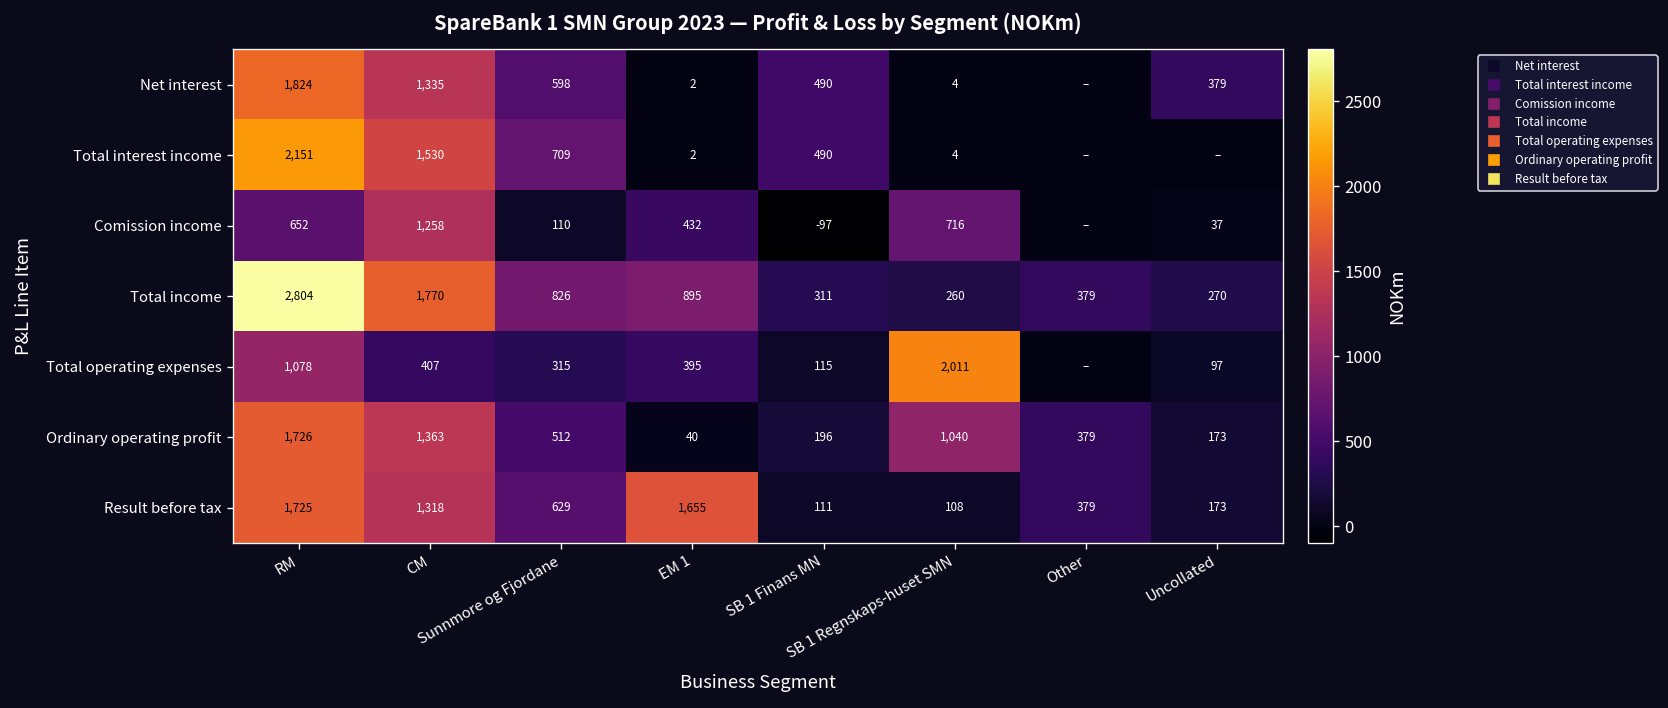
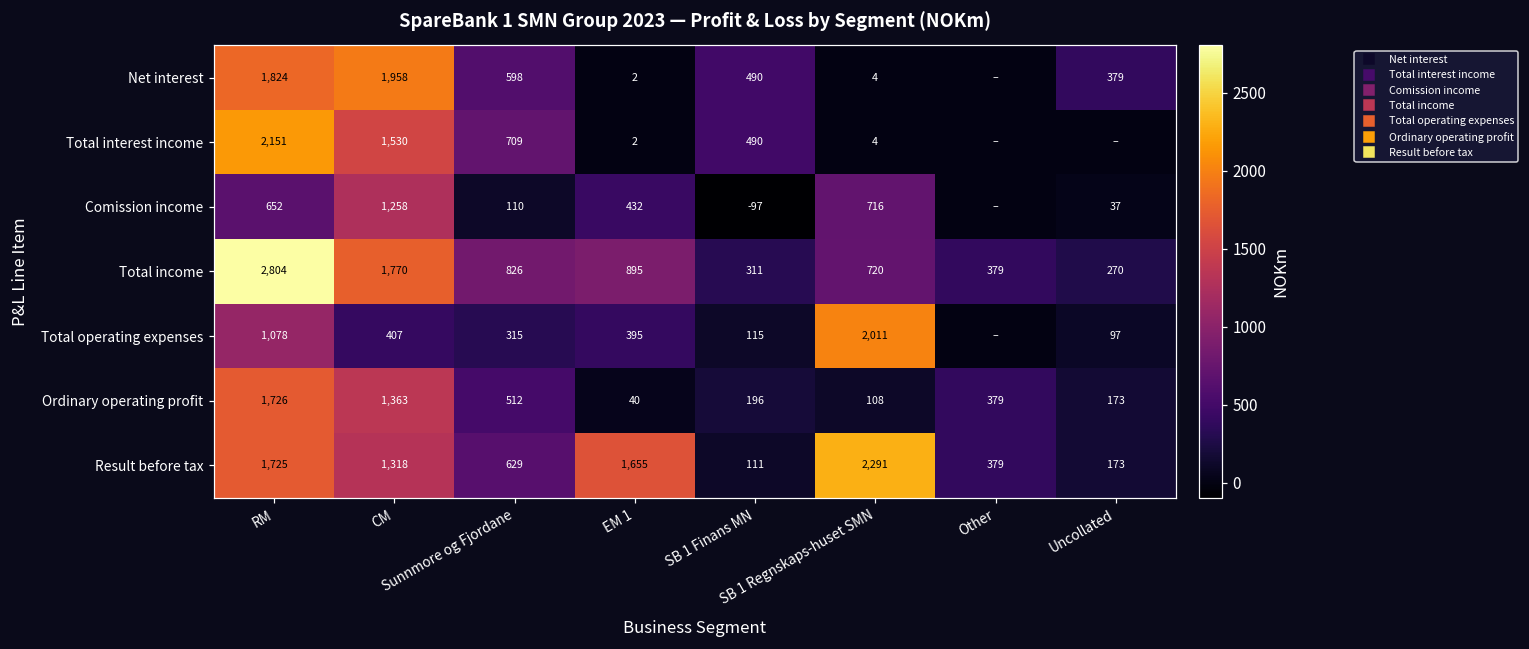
Net interest, CM: 1,335 -> 1,958
Total income, SB 1 Regnskaps-huset SMN: 260 -> 720
Ordinary operating profit, SB 1 Regnskaps-huset SMN: 1,040 -> 108
Result before tax, SB 1 Regnskaps-huset SMN: 108 -> 2,291
